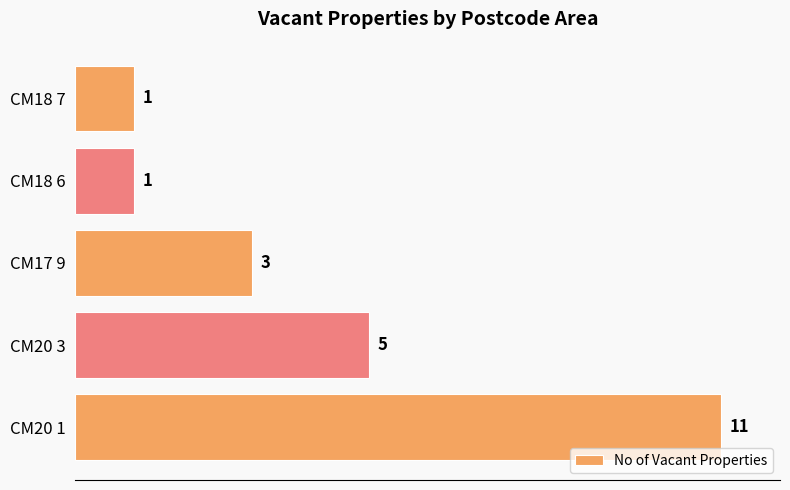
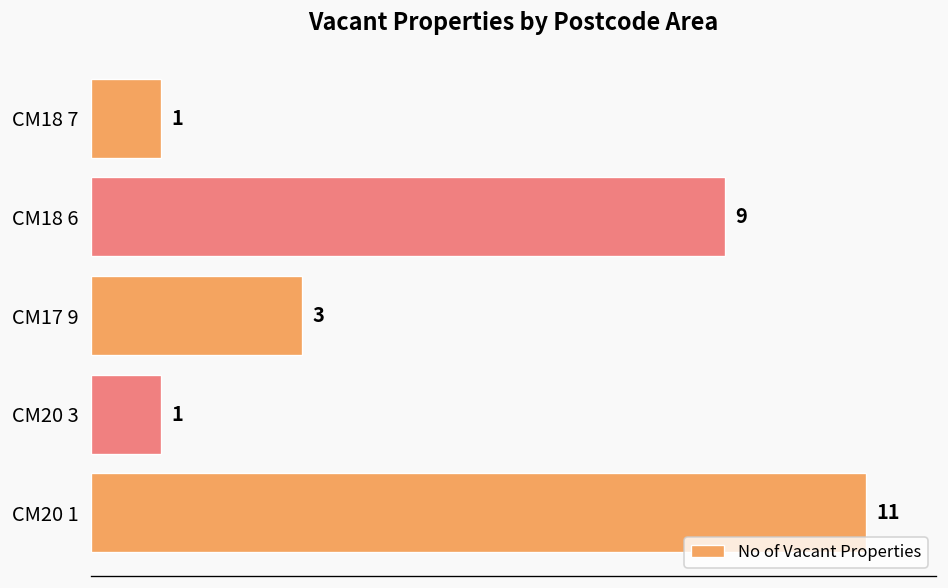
CM18 6: 1 -> 9
CM20 3: 5 -> 1
